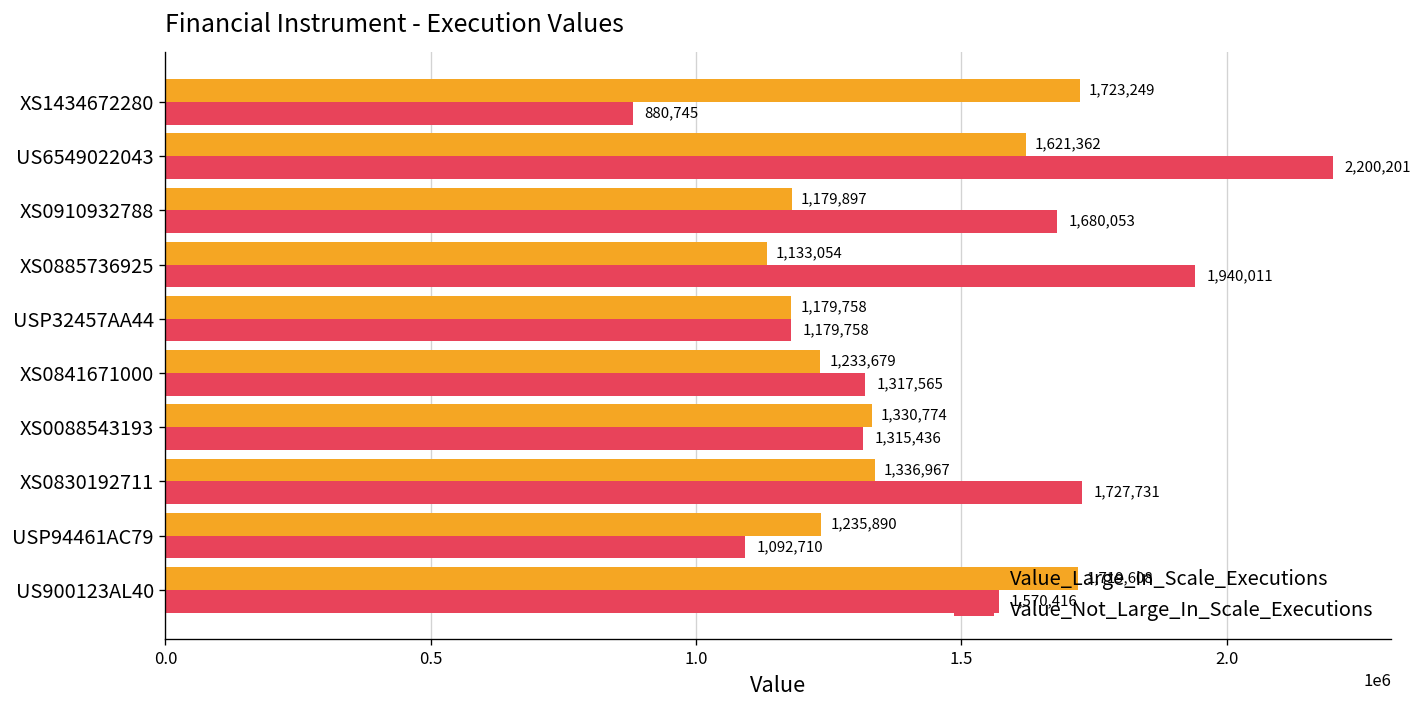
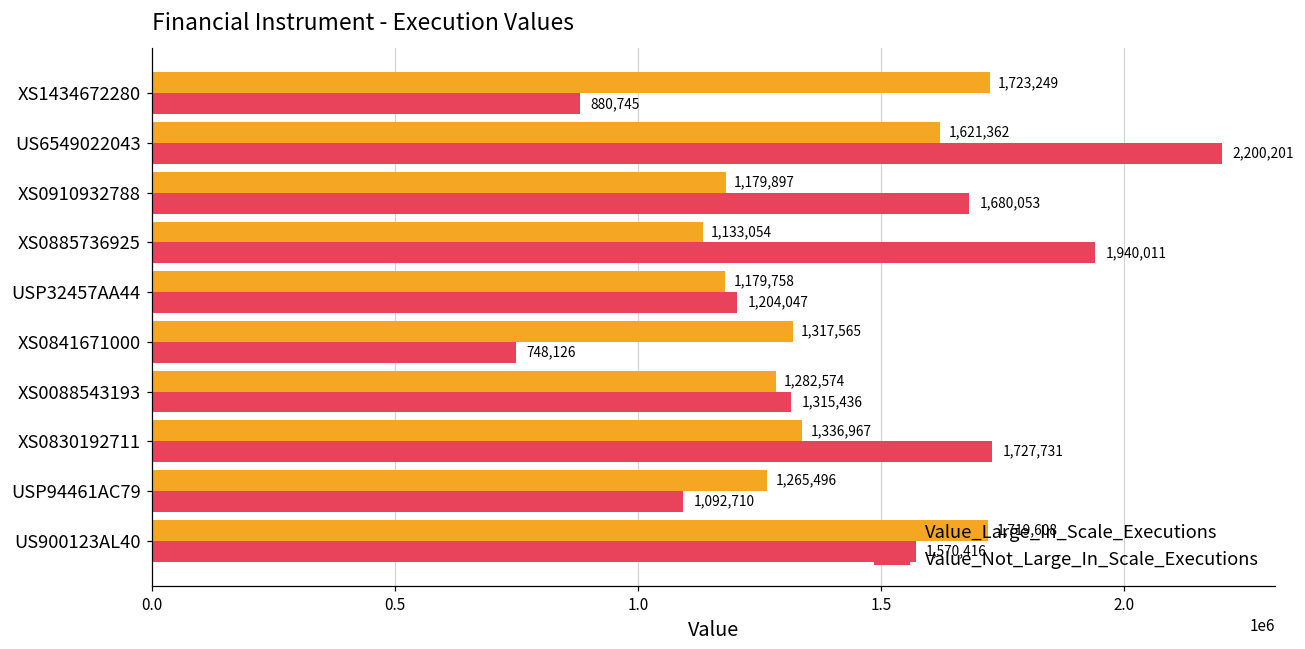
Value_Not_Large_In_Scale_Executions, USP32457AA44: 1,179,758 -> 1,204,047
Value_Large_In_Scale_Executions, XS0841671000: 1,233,679 -> 1,317,565
Value_Not_Large_In_Scale_Executions, XS0841671000: 1,317,565 -> 748,126
Value_Large_In_Scale_Executions, XS0088543193: 1,330,774 -> 1,282,574
Value_Large_In_Scale_Executions, USP94461AC79: 1,235,890 -> 1,265,496
